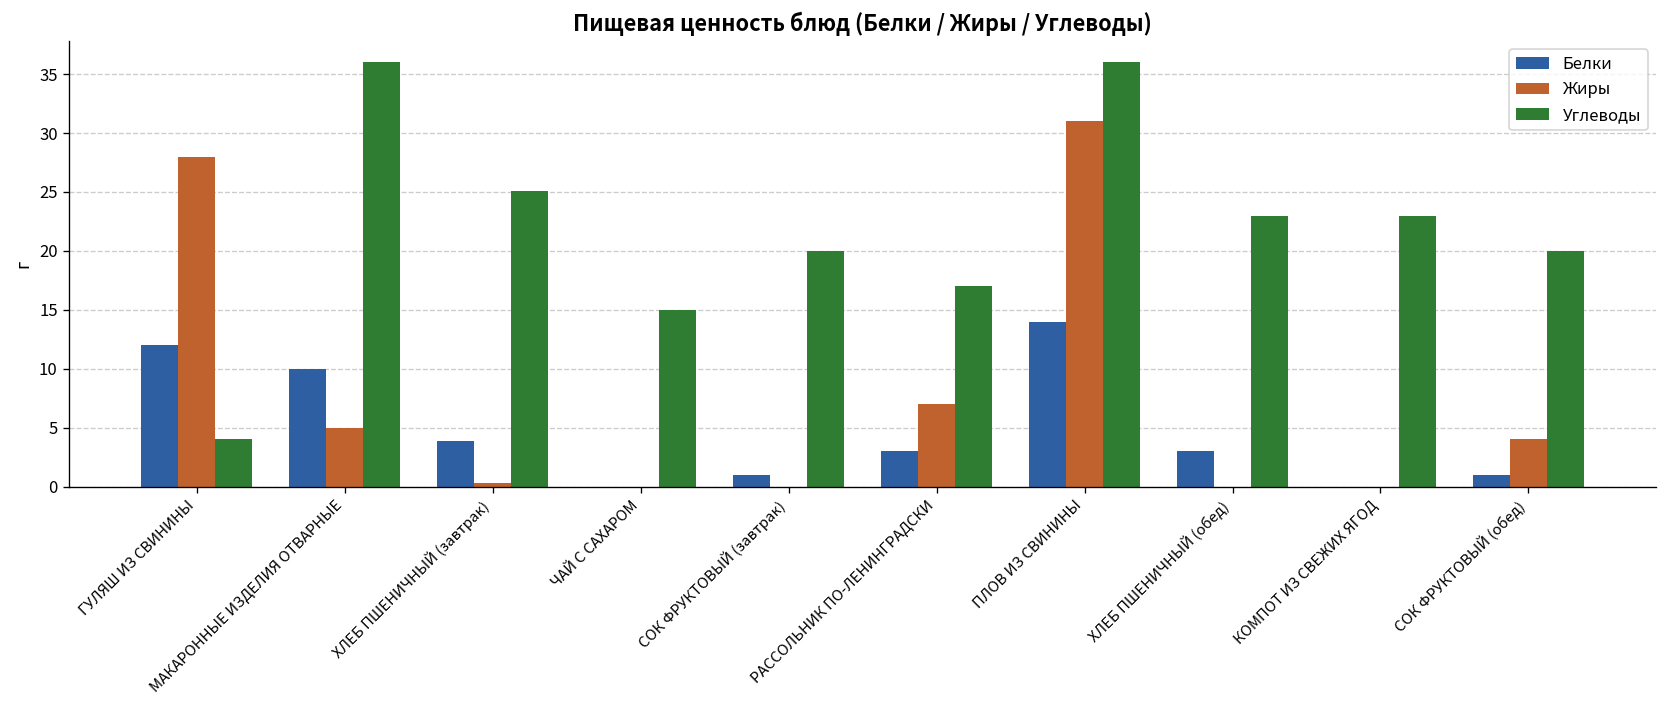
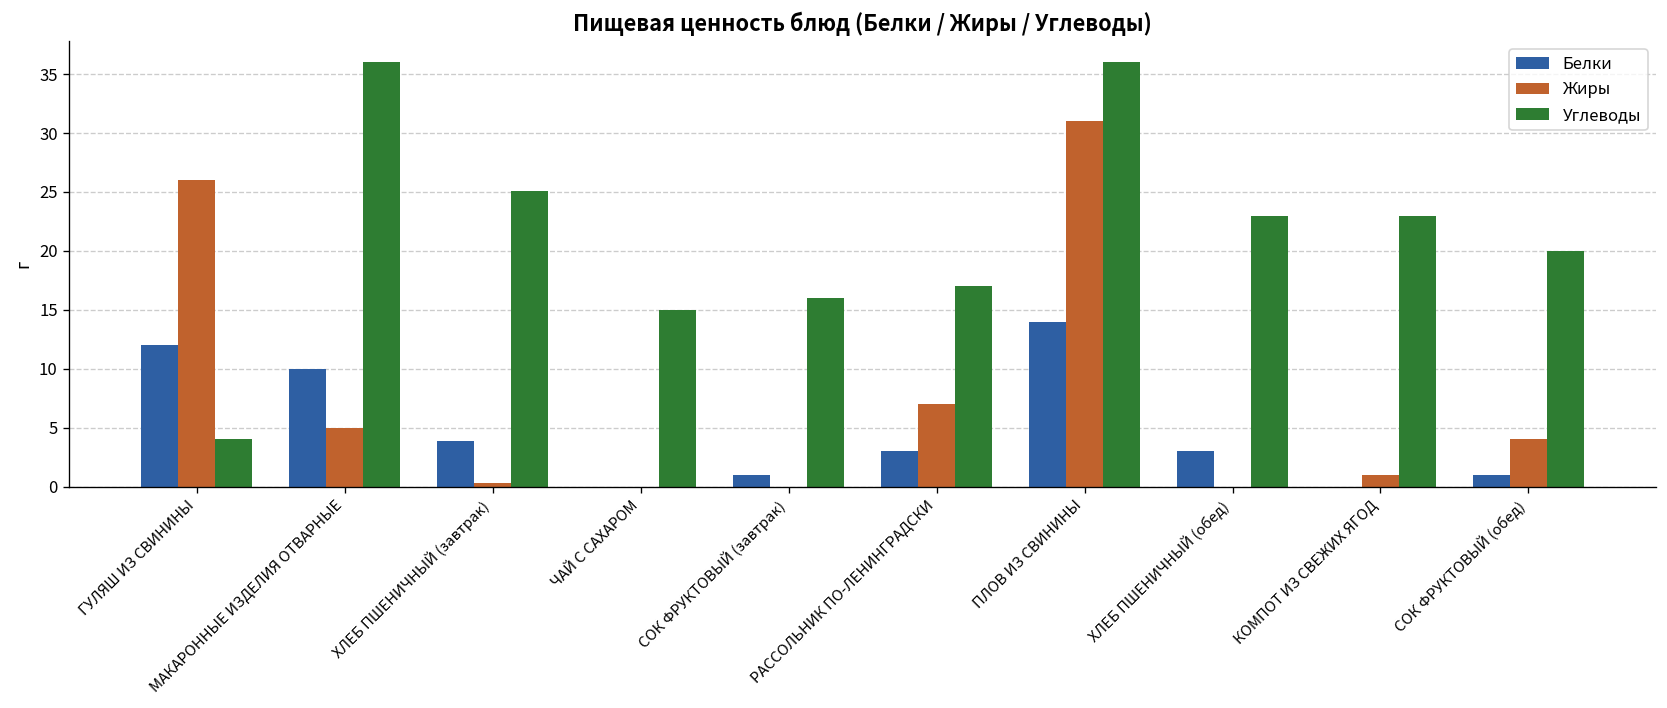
Жиры, ГУЛЯШ ИЗ СВИНИНЫ: 28 -> 26
Углеводы, СОК ФРУКТОВЫЙ (завтрак): 20 -> 16
Жиры, КОМПОТ ИЗ СВЕЖИХ ЯГОД: 0 -> 1
